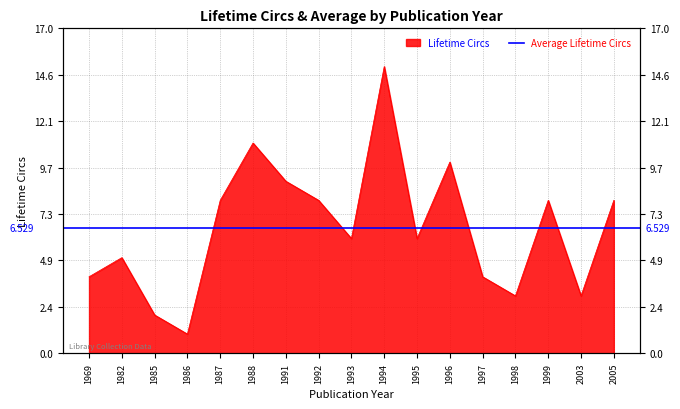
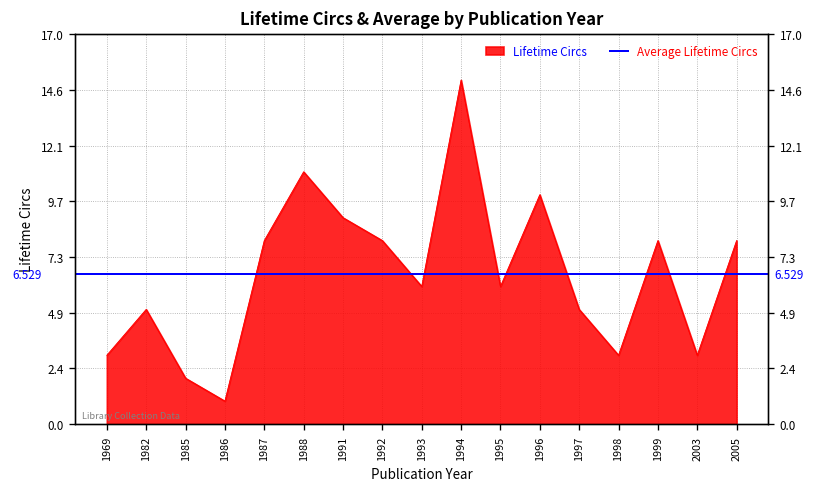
1969: 4 -> 3
1997: 4 -> 5
